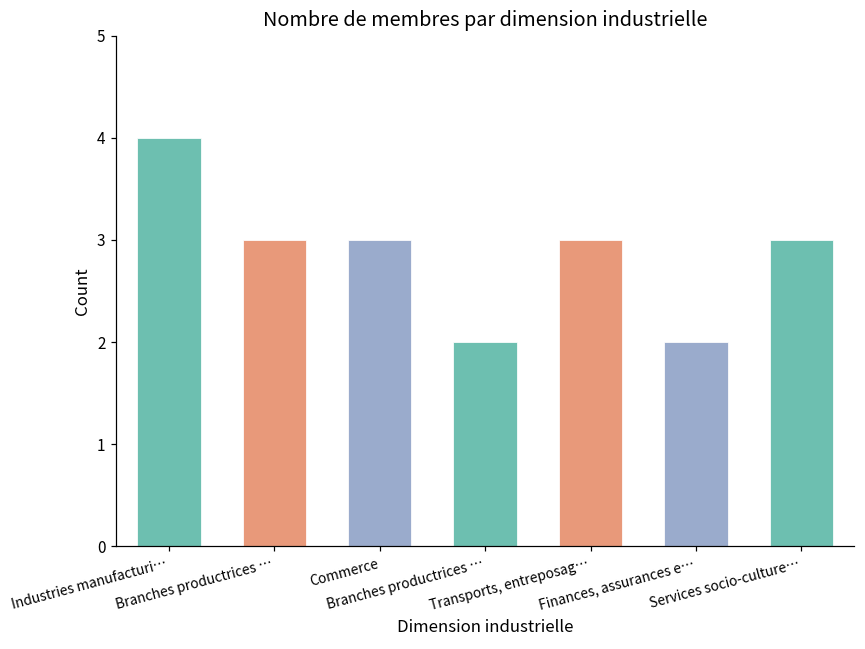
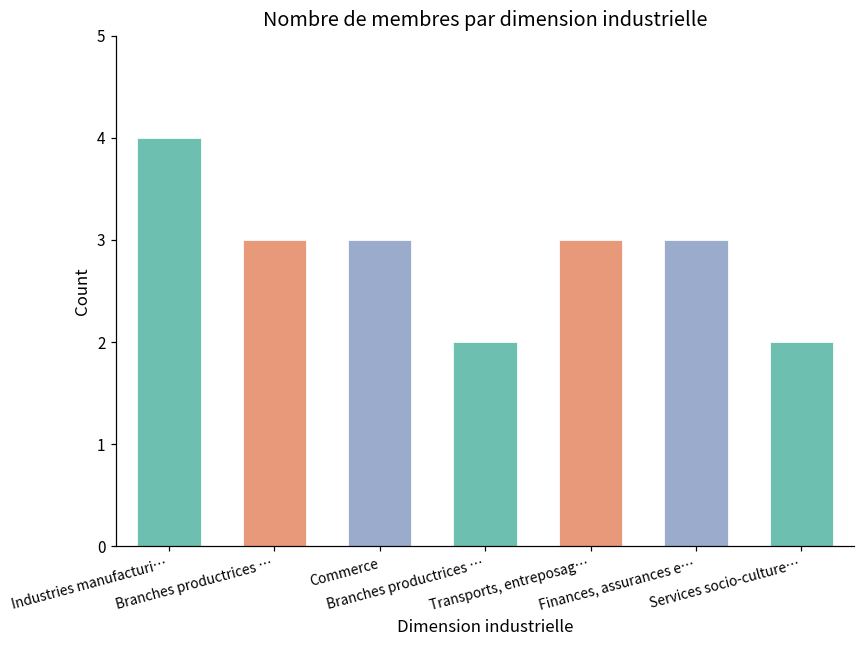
Finances, assurances e…: 2 -> 3
Services socio-culture…: 3 -> 2
